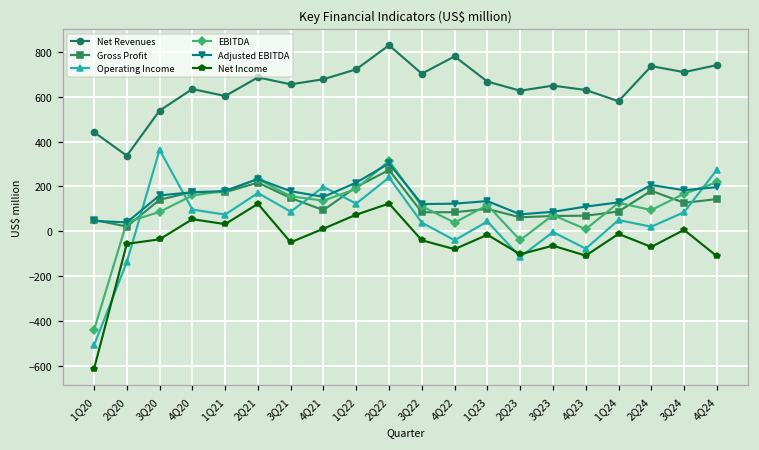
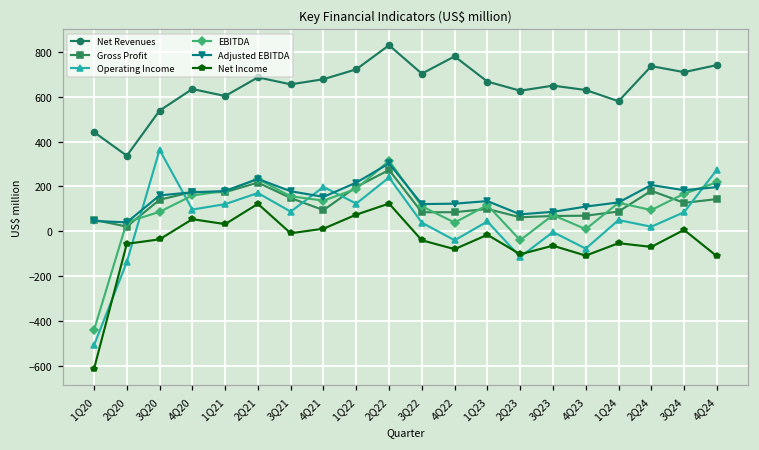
Operating Income, 1Q21: 70 -> 120
Net Income, 3Q21: -50 -> -10
Net Income, 1Q24: -10 -> -50
